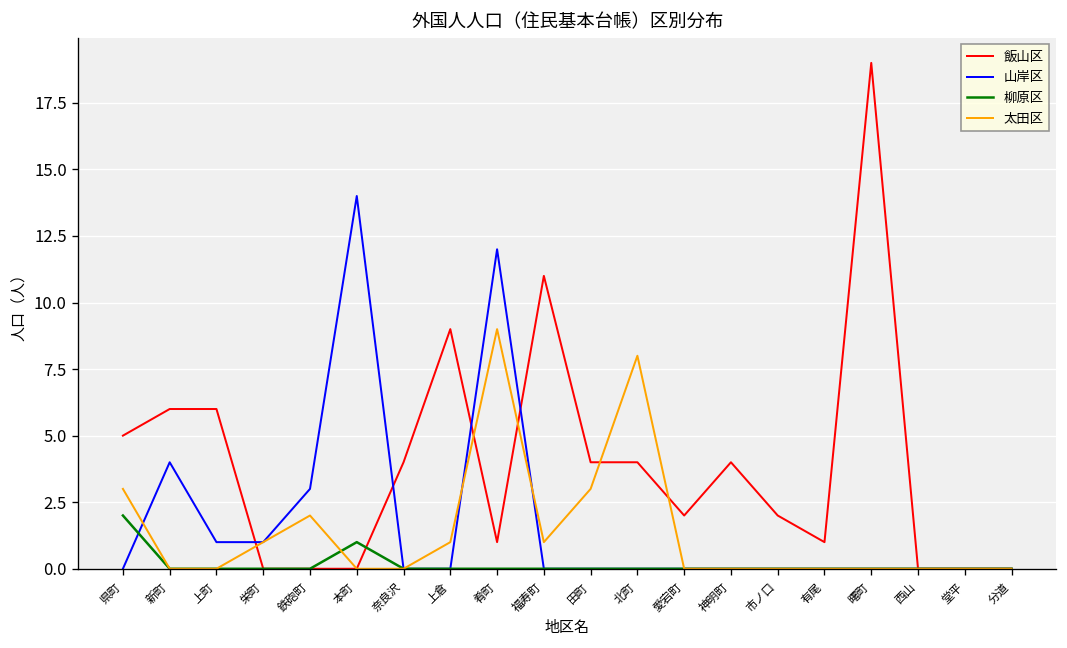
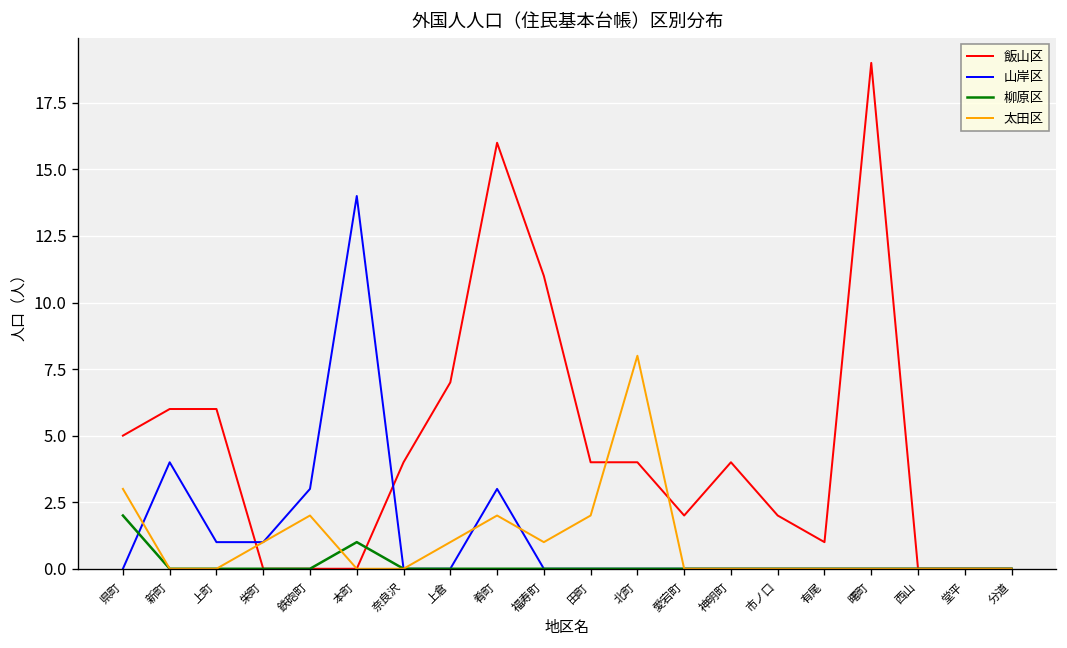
飯山区, 上倉: 9 -> 7
飯山区, 肴町: 1 -> 16
山岸区, 肴町: 12 -> 3
太田区, 肴町: 9 -> 2
太田区, 田町: 3 -> 2
